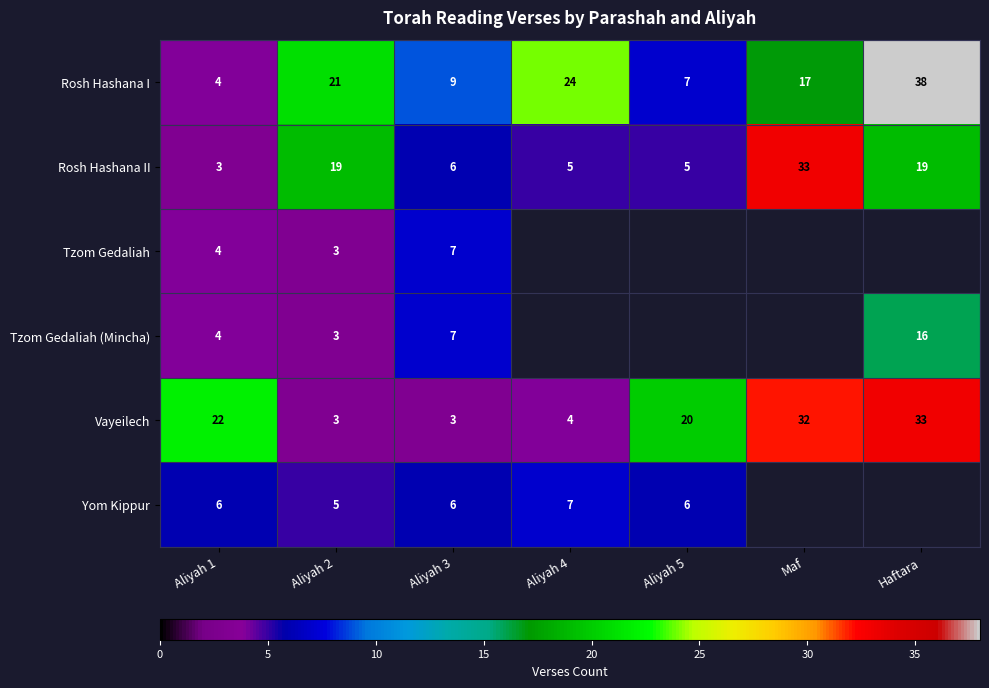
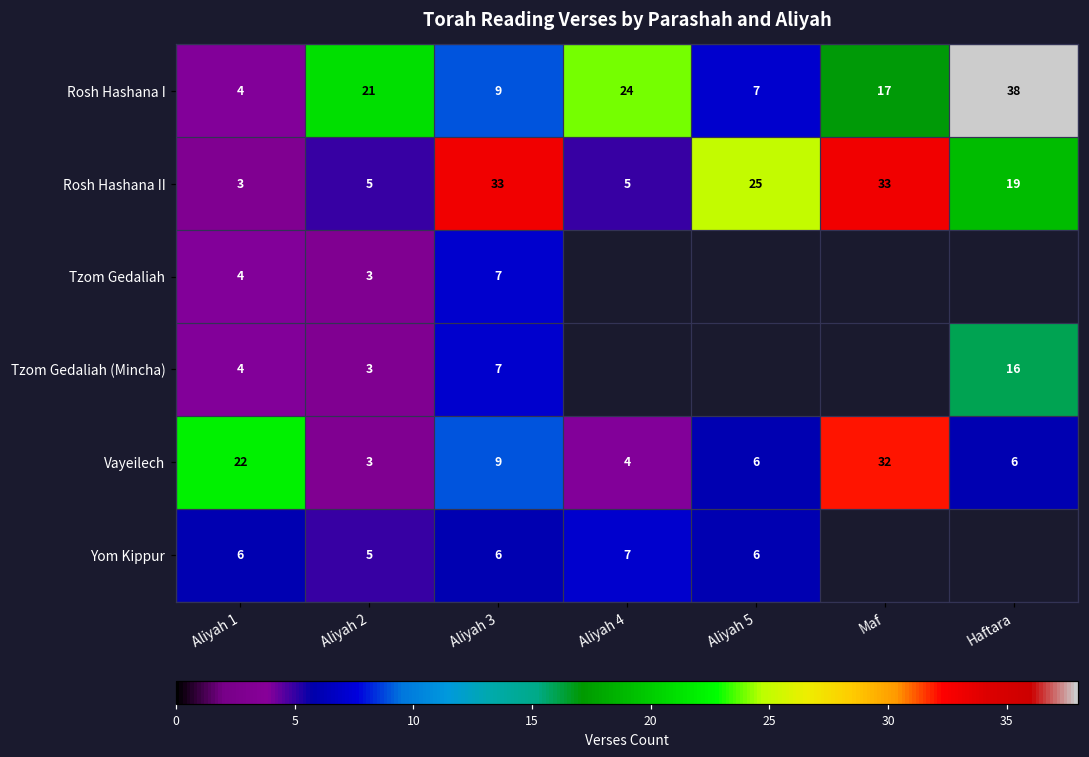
Rosh Hashana II, Aliyah 2: 19 -> 5
Rosh Hashana II, Aliyah 3: 6 -> 33
Rosh Hashana II, Aliyah 5: 5 -> 25
Vayeilech, Aliyah 3: 3 -> 9
Vayeilech, Aliyah 5: 20 -> 6
Vayeilech, Haftara: 33 -> 6
